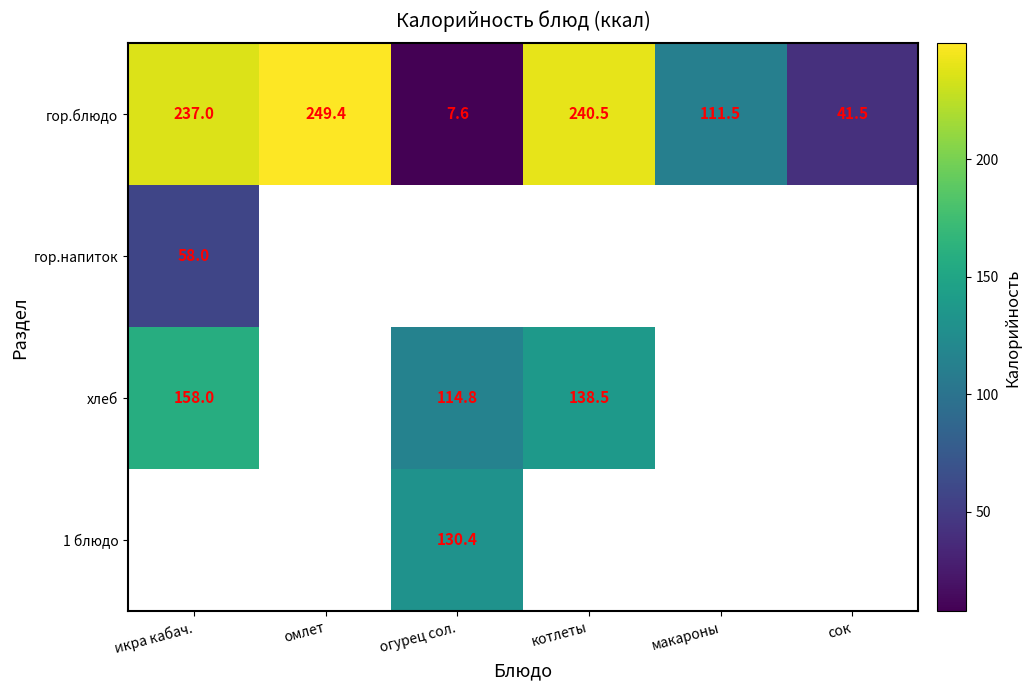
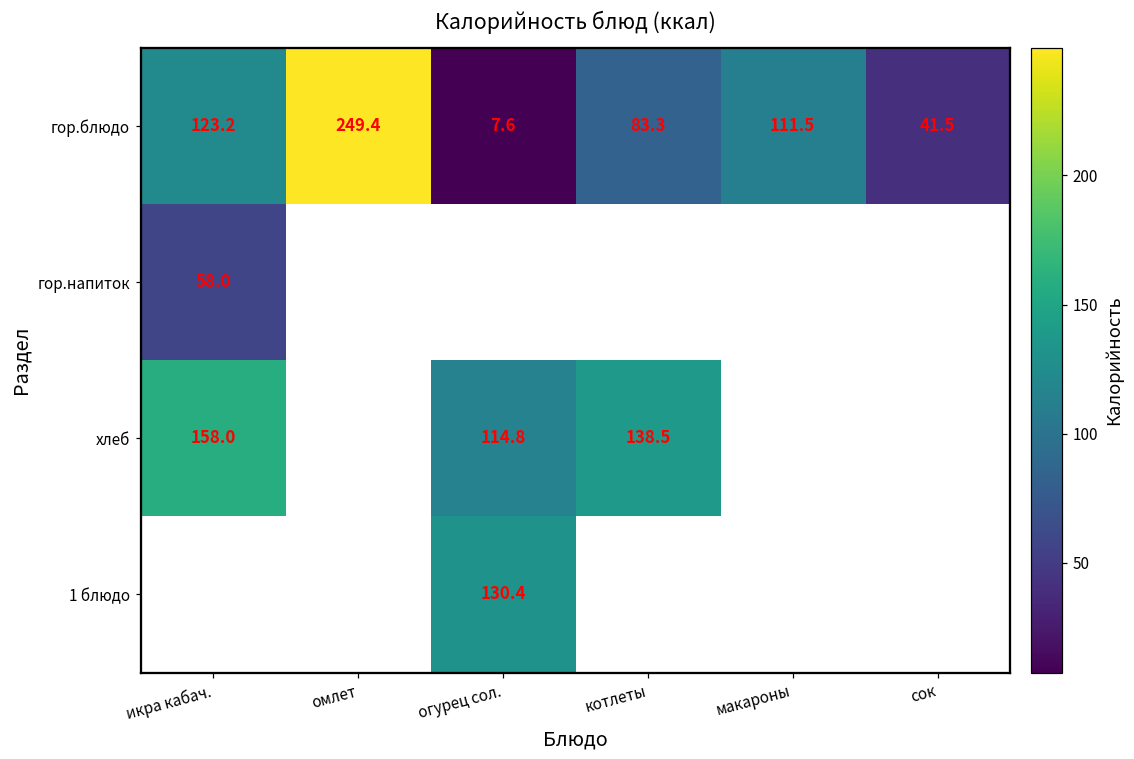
гор.блюдо, икра кабач.: 237.0 -> 123.2
гор.блюдо, котлеты: 240.5 -> 83.3
